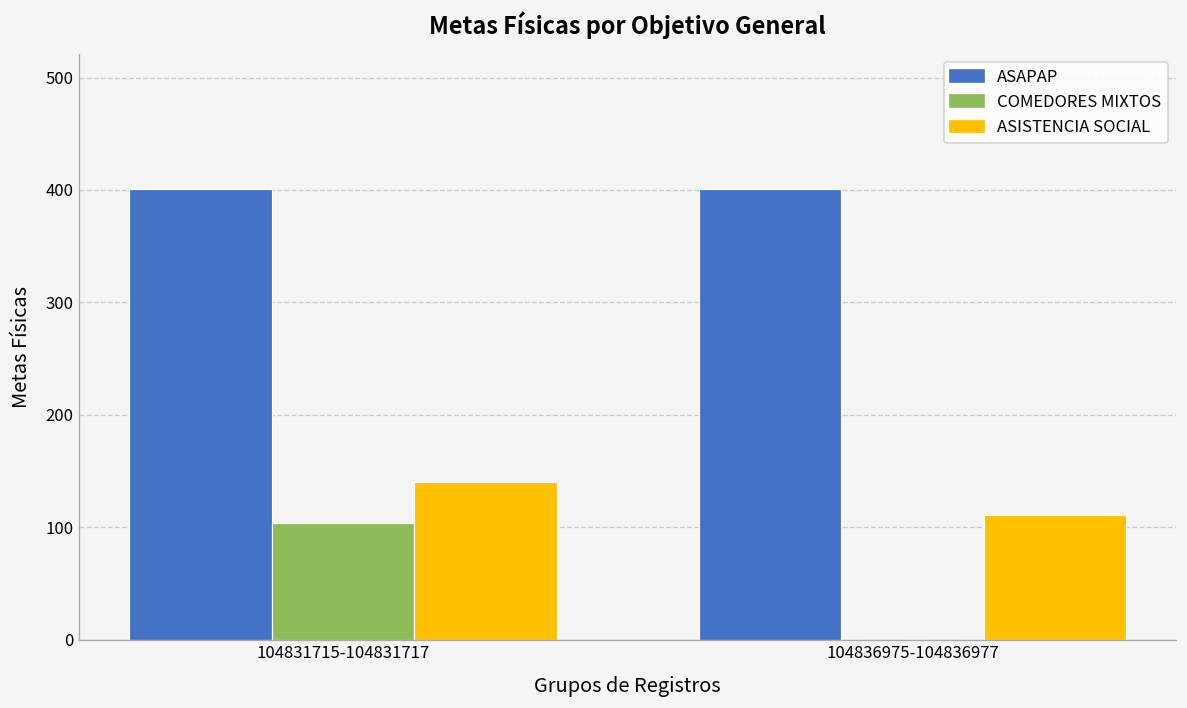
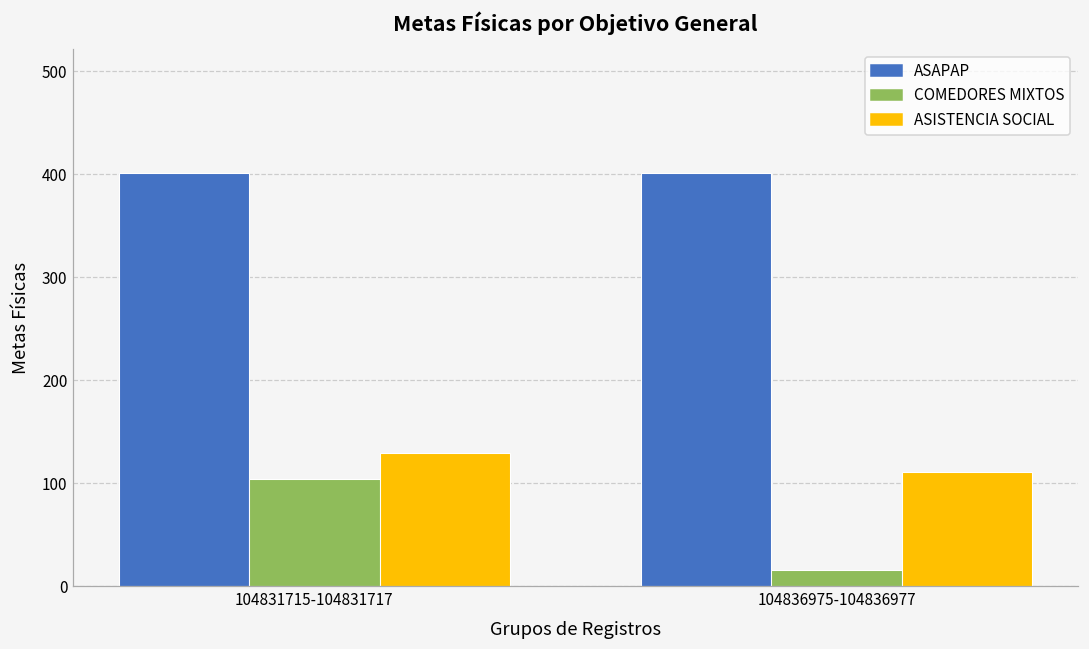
ASISTENCIA SOCIAL, 104831715-104831717: 140 -> 130
COMEDORES MIXTOS, 104836975-104836977: 0 -> 20
